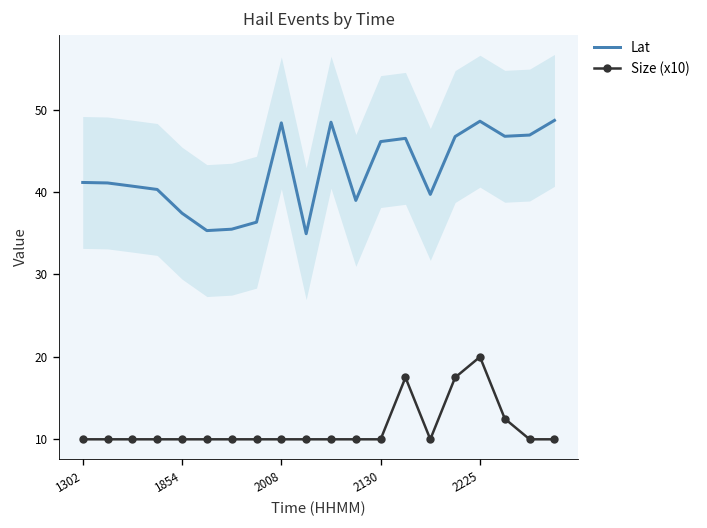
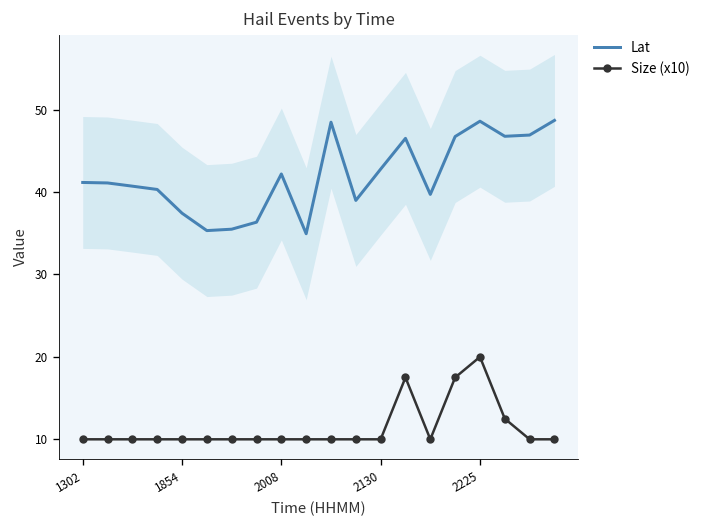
Lat, 2008: 48 -> 42
Lat, 2130: 46 -> 43
